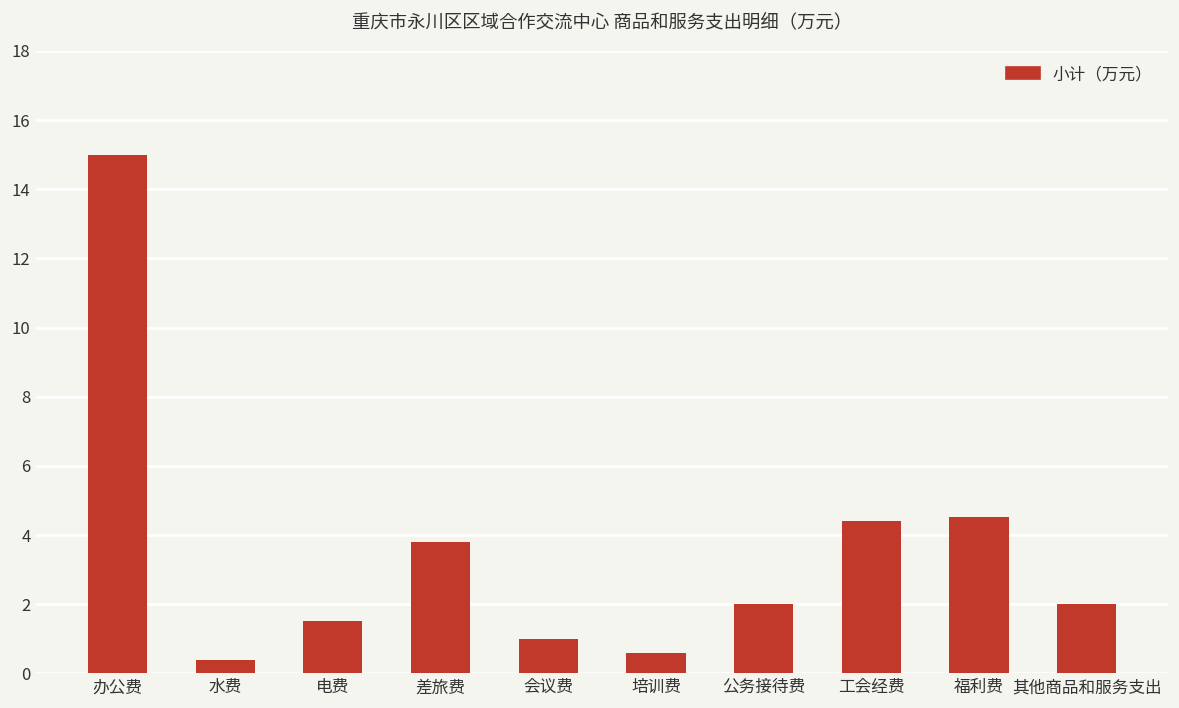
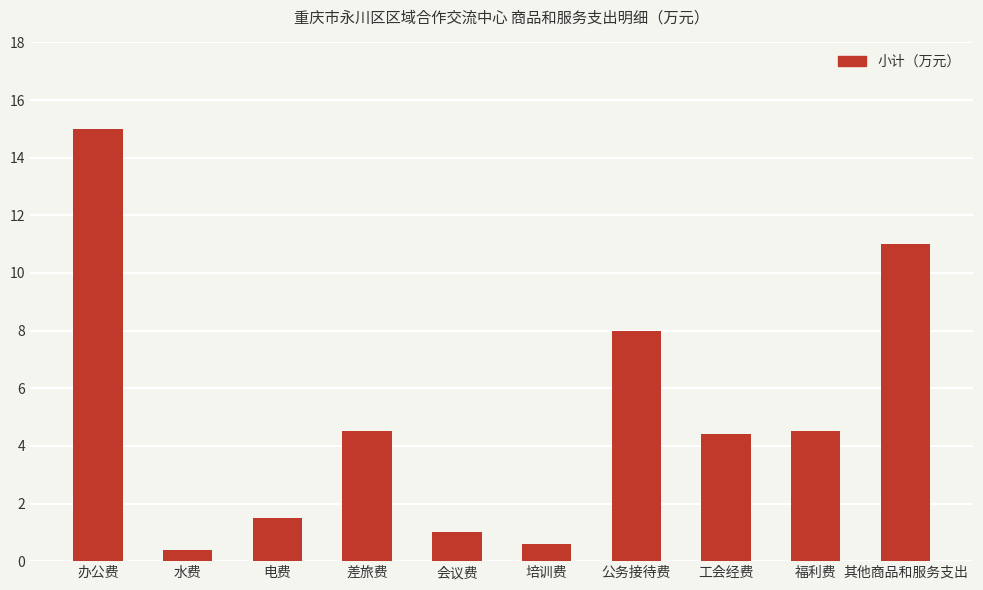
差旅费: 3.8 -> 4.5
公务接待费: 2 -> 8
其他商品和服务支出: 2 -> 11
